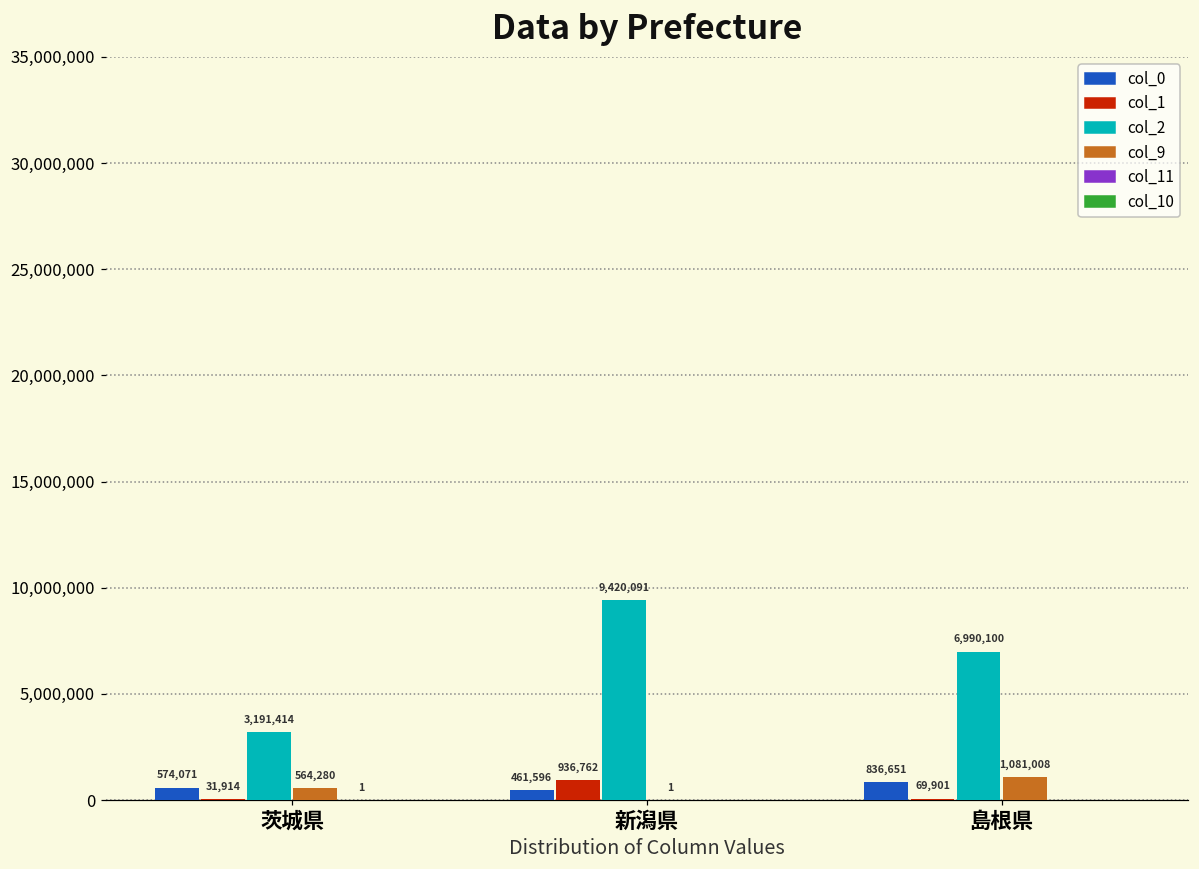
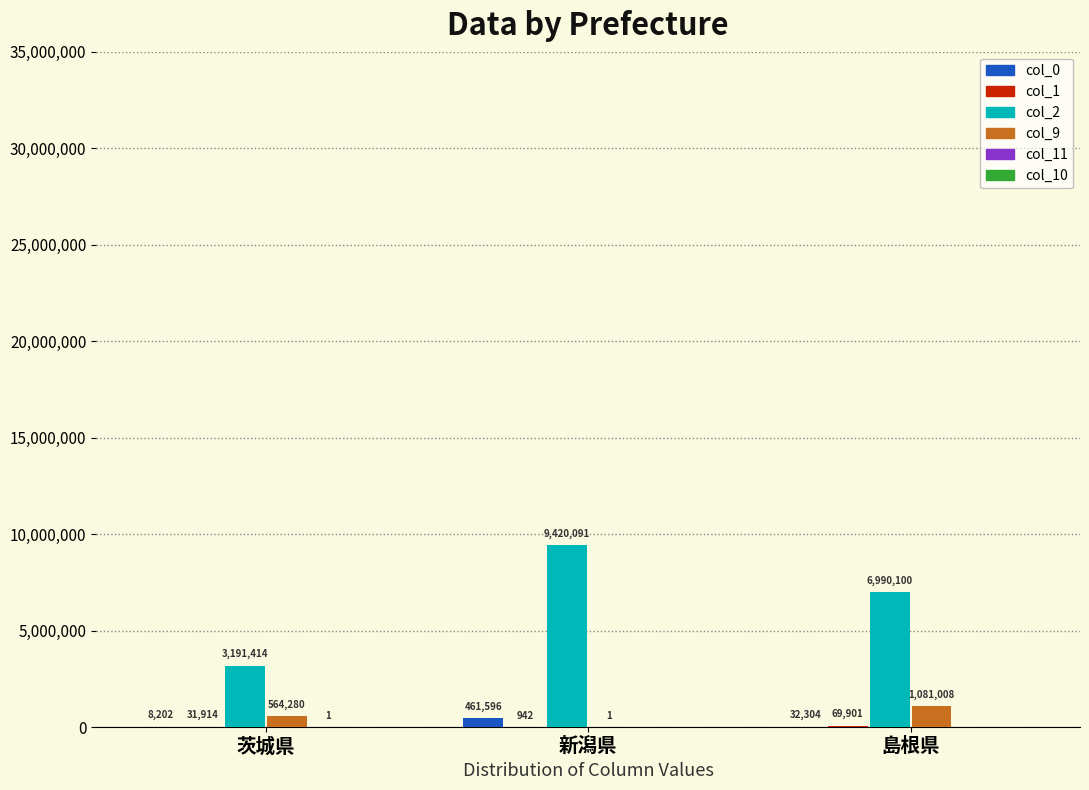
col_0, 茨城県: 574,071 -> 8,202
col_1, 新潟県: 936,762 -> 942
col_0, 島根県: 836,651 -> 32,304
